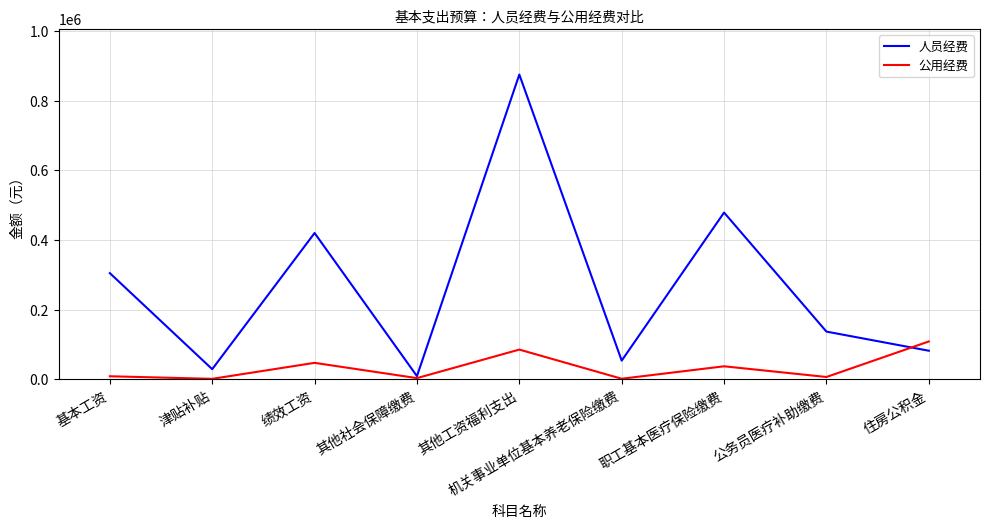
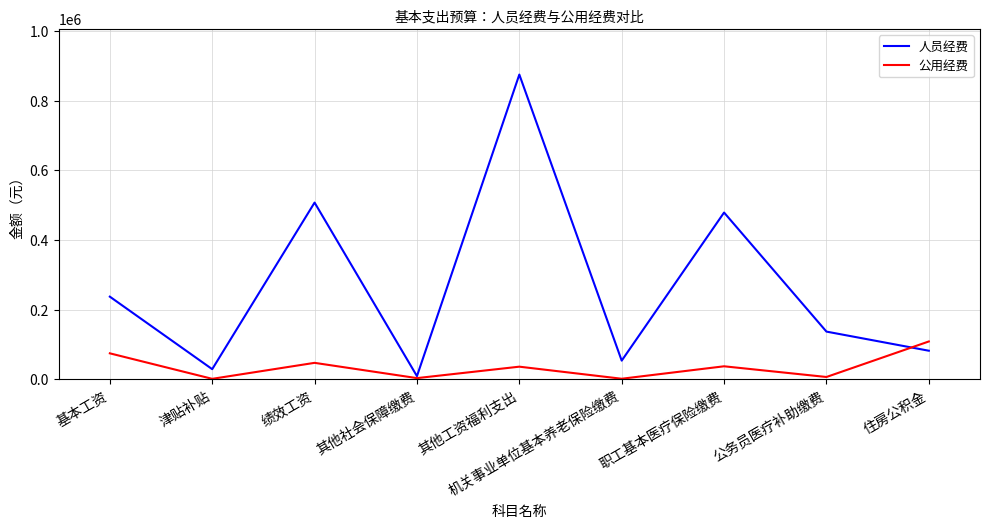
人员经费, 基本工资: 310000 -> 240000
公用经费, 基本工资: 10000 -> 80000
人员经费, 绩效工资: 420000 -> 510000
公用经费, 其他工资福利支出: 90000 -> 40000
